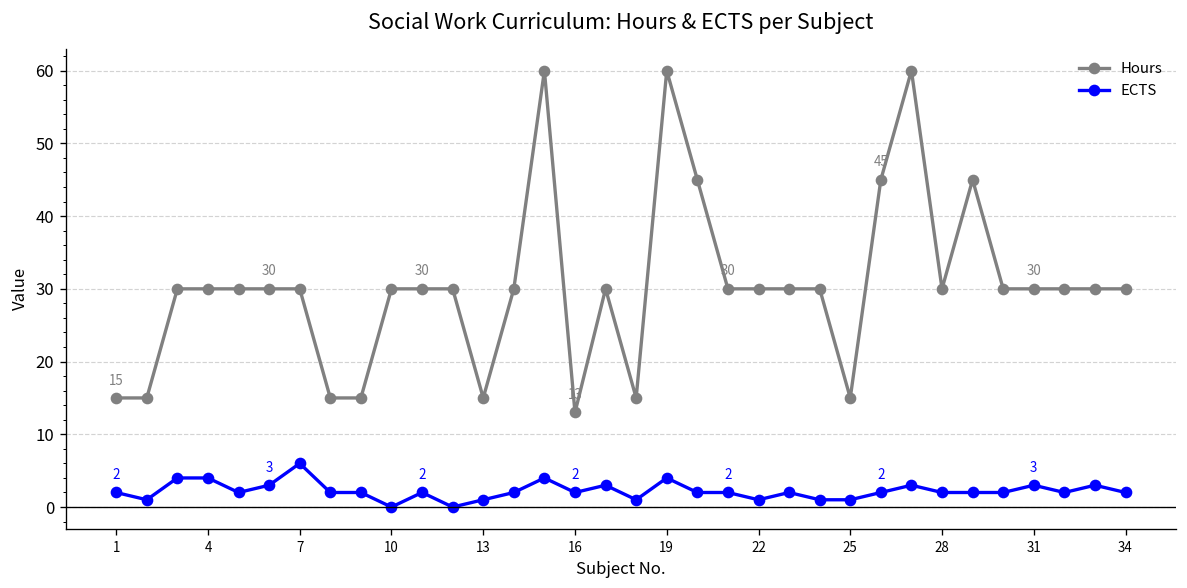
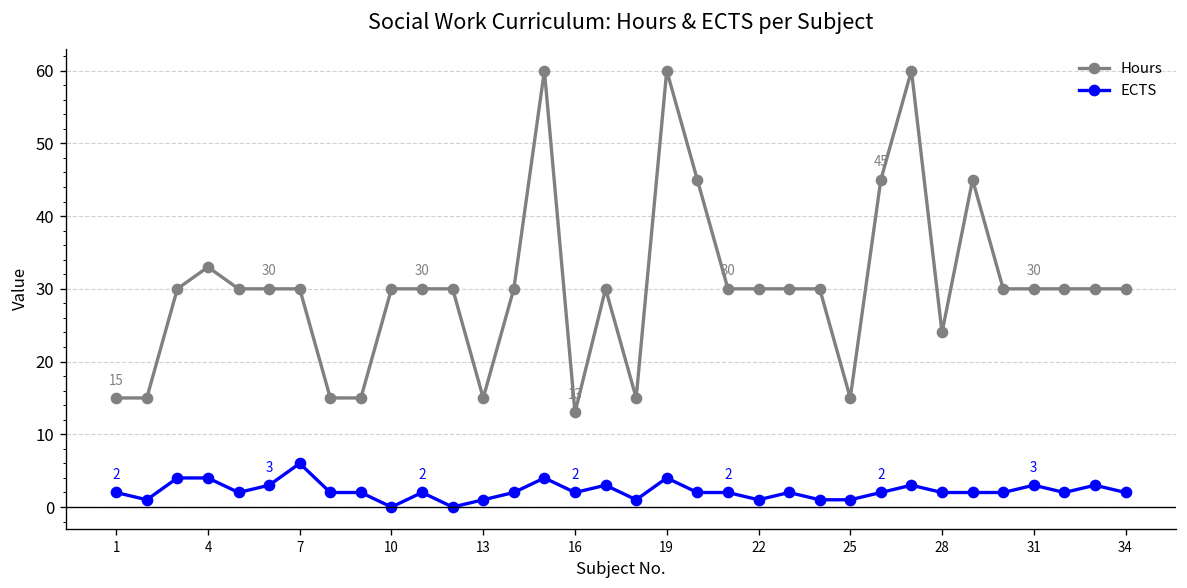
Hours, 4: 30 -> 33
Hours, 28: 30 -> 24
